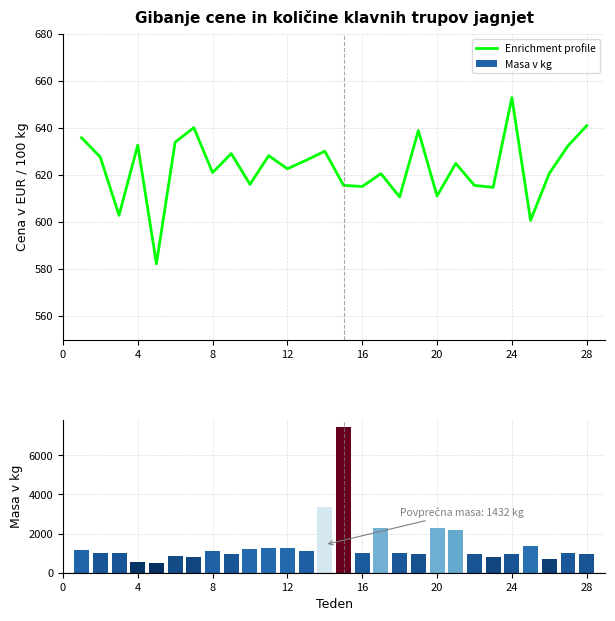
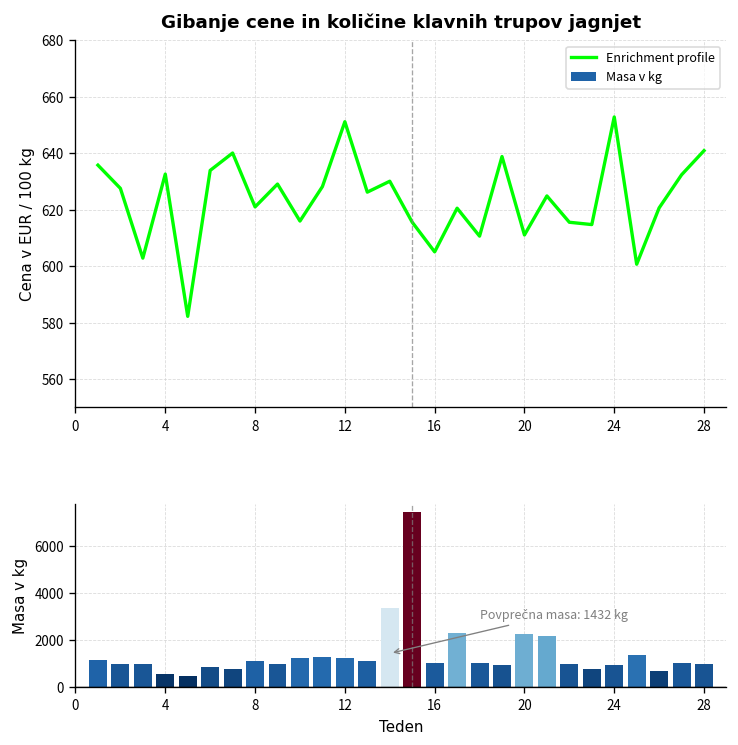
Gibanje cene in količine klavnih trupov jagnjet, 12: 623 -> 651
Gibanje cene in količine klavnih trupov jagnjet, 16: 615 -> 605
